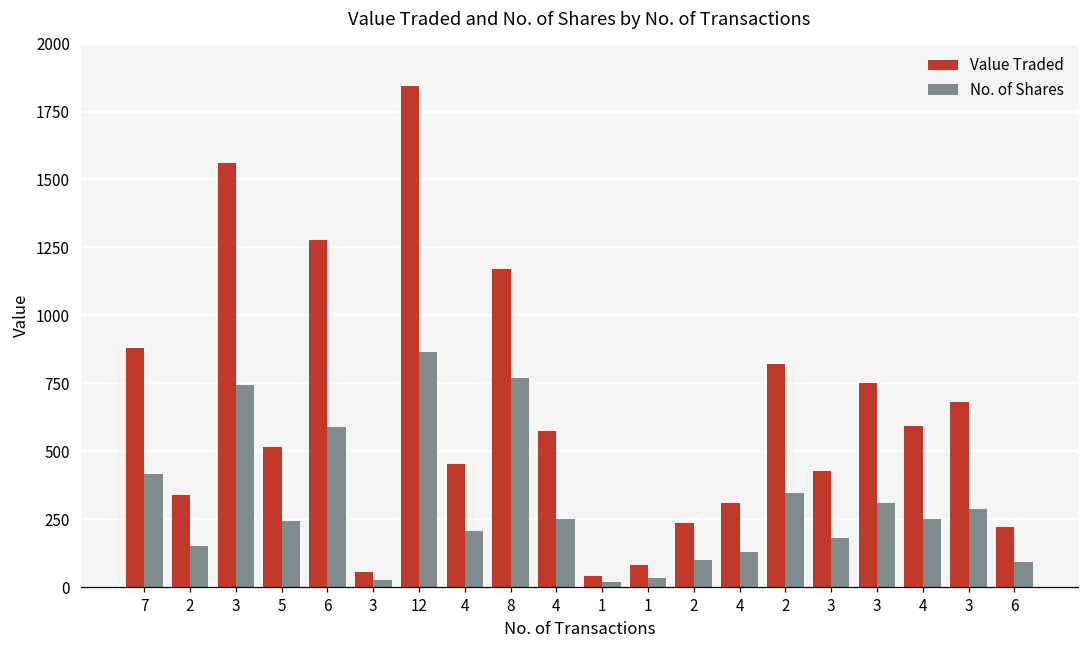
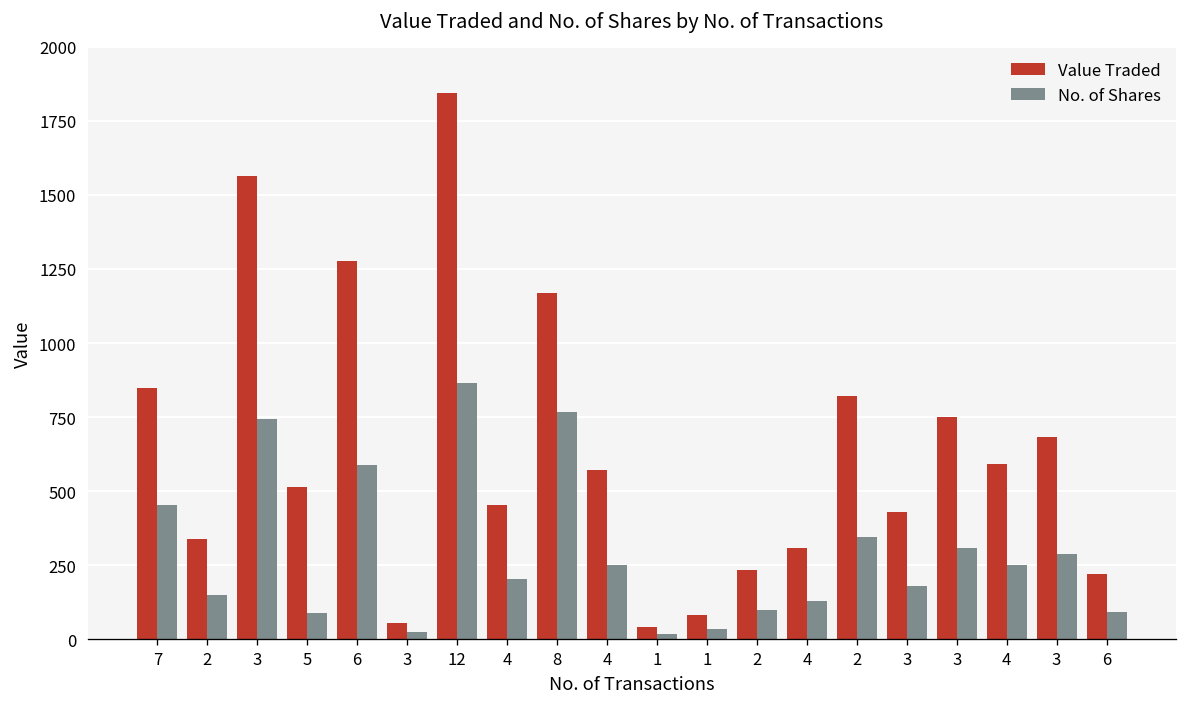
Value Traded, 7: 880 -> 850
No. of Shares, 7: 420 -> 450
No. of Shares, 5: 240 -> 90
